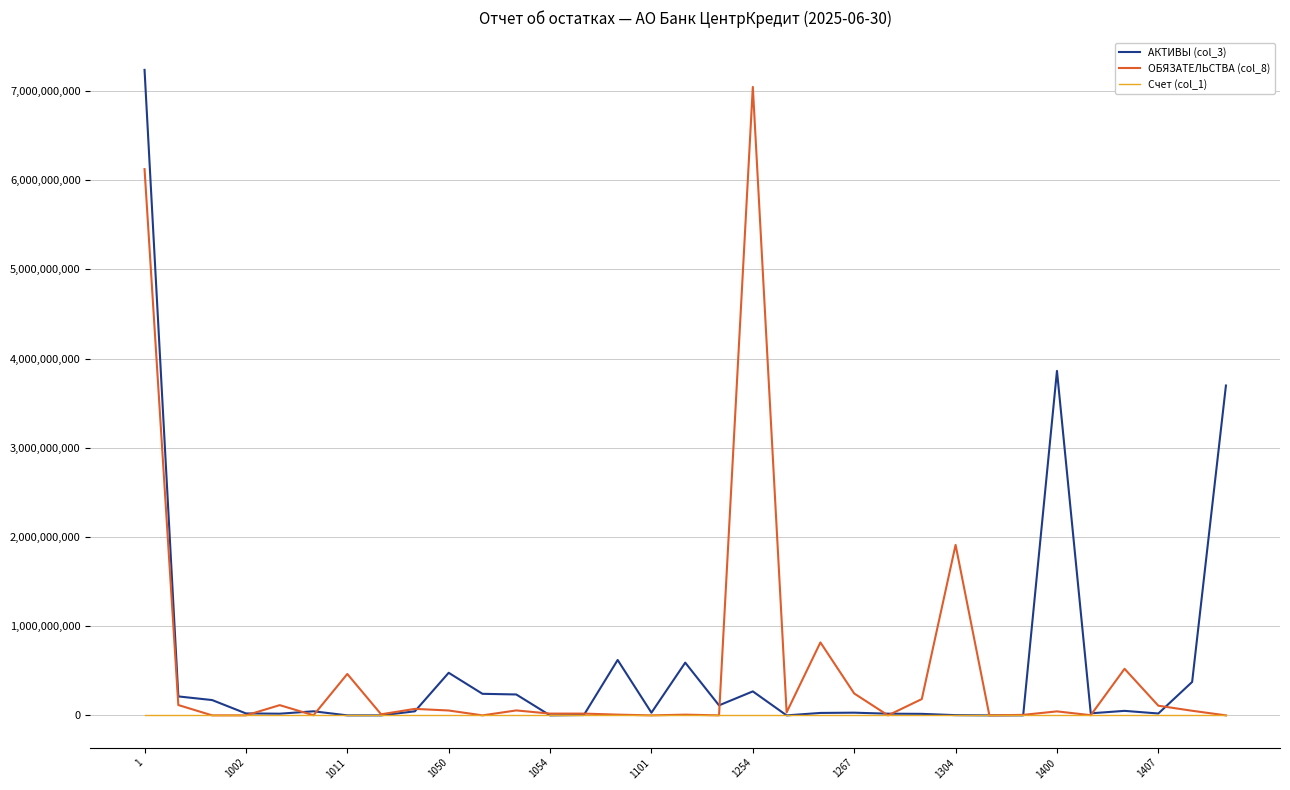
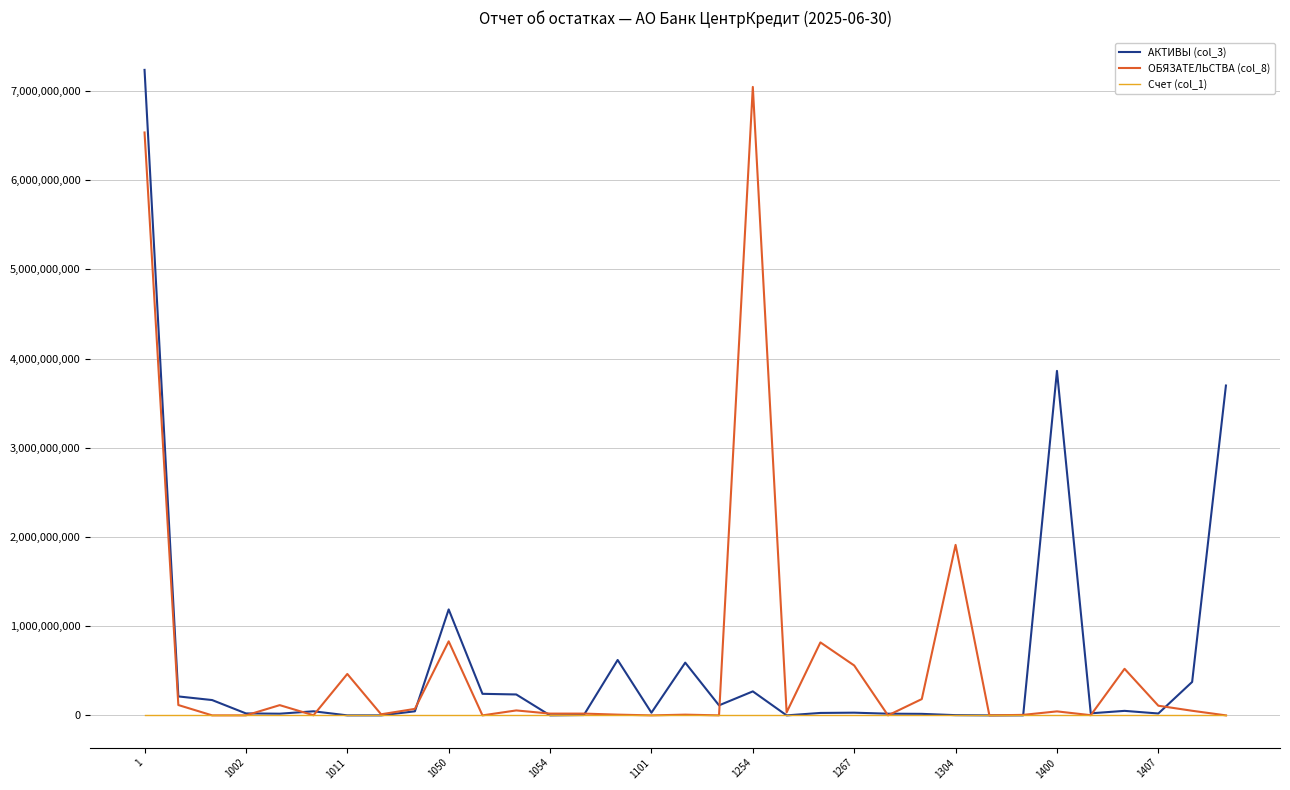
ОБЯЗАТЕЛЬСТВА (col_8), 1: 6,100,000,000 -> 6,500,000,000
АКТИВЫ (col_3), 1050: 500,000,000 -> 1,200,000,000
ОБЯЗАТЕЛЬСТВА (col_8), 1050: 100,000,000 -> 800,000,000
ОБЯЗАТЕЛЬСТВА (col_8), 1267: 200,000,000 -> 600,000,000
